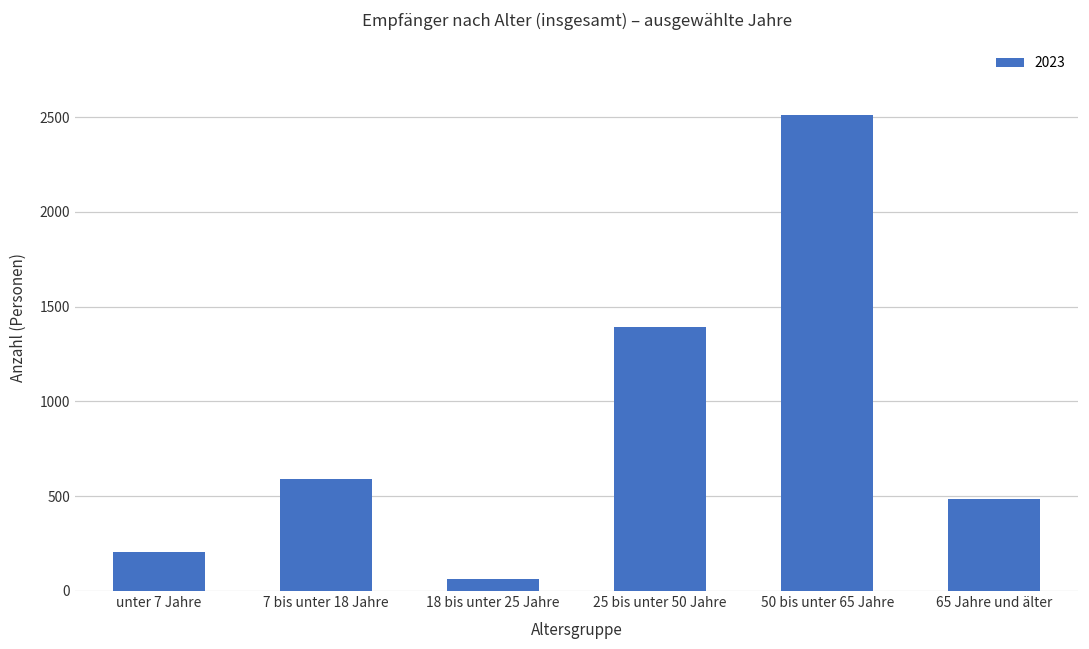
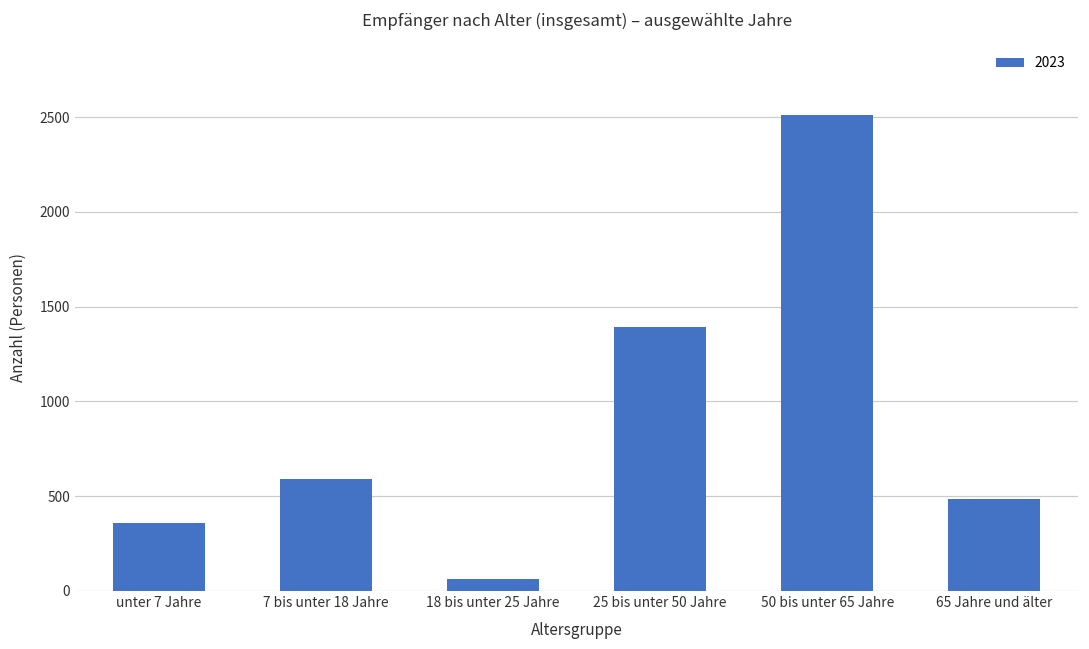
unter 7 Jahre: 210 -> 360
